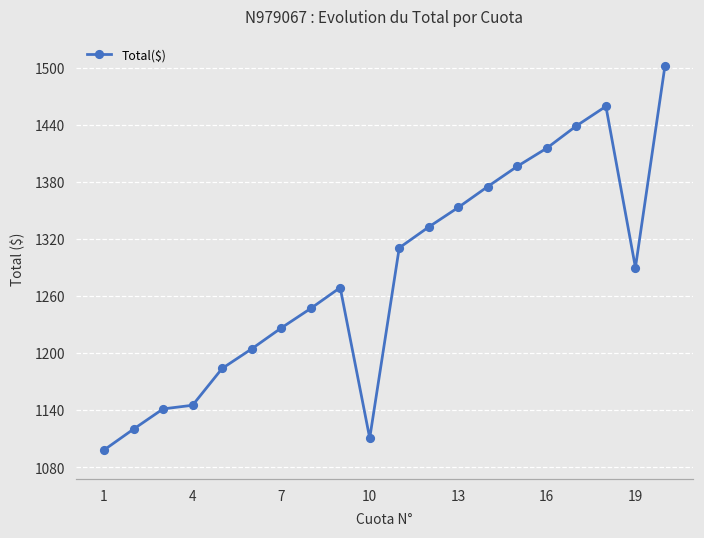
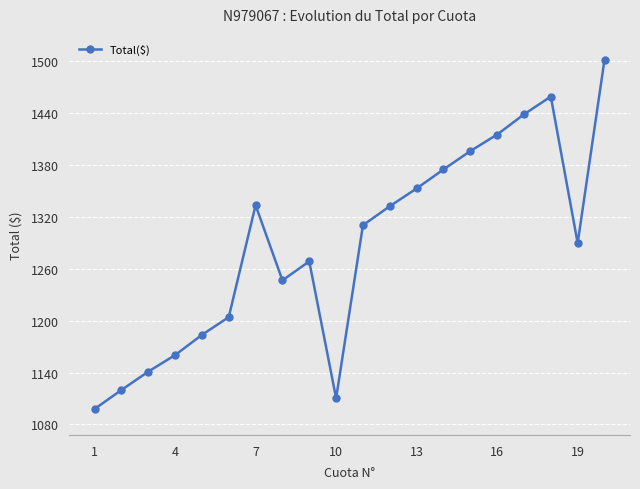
4: 1140 -> 1160
7: 1230 -> 1330
